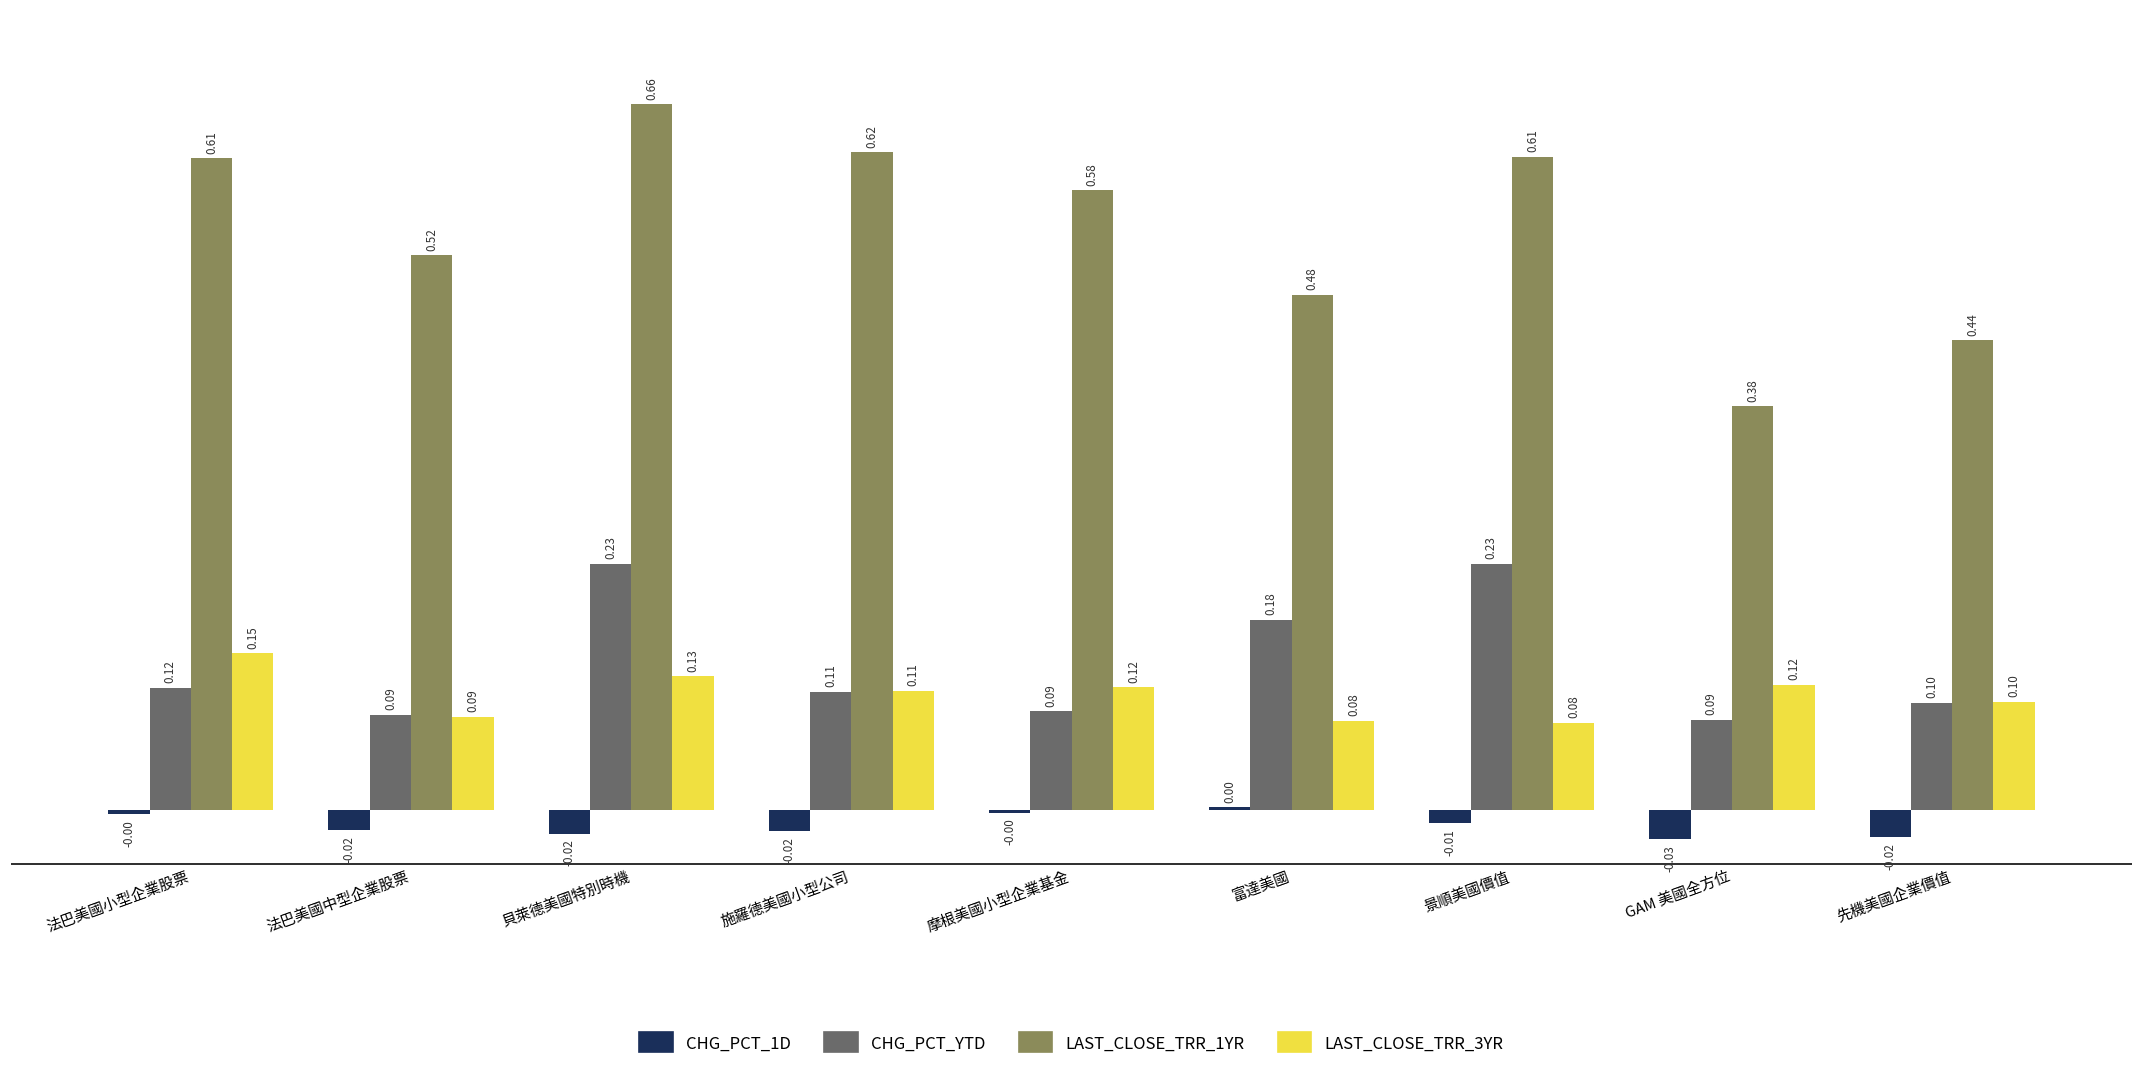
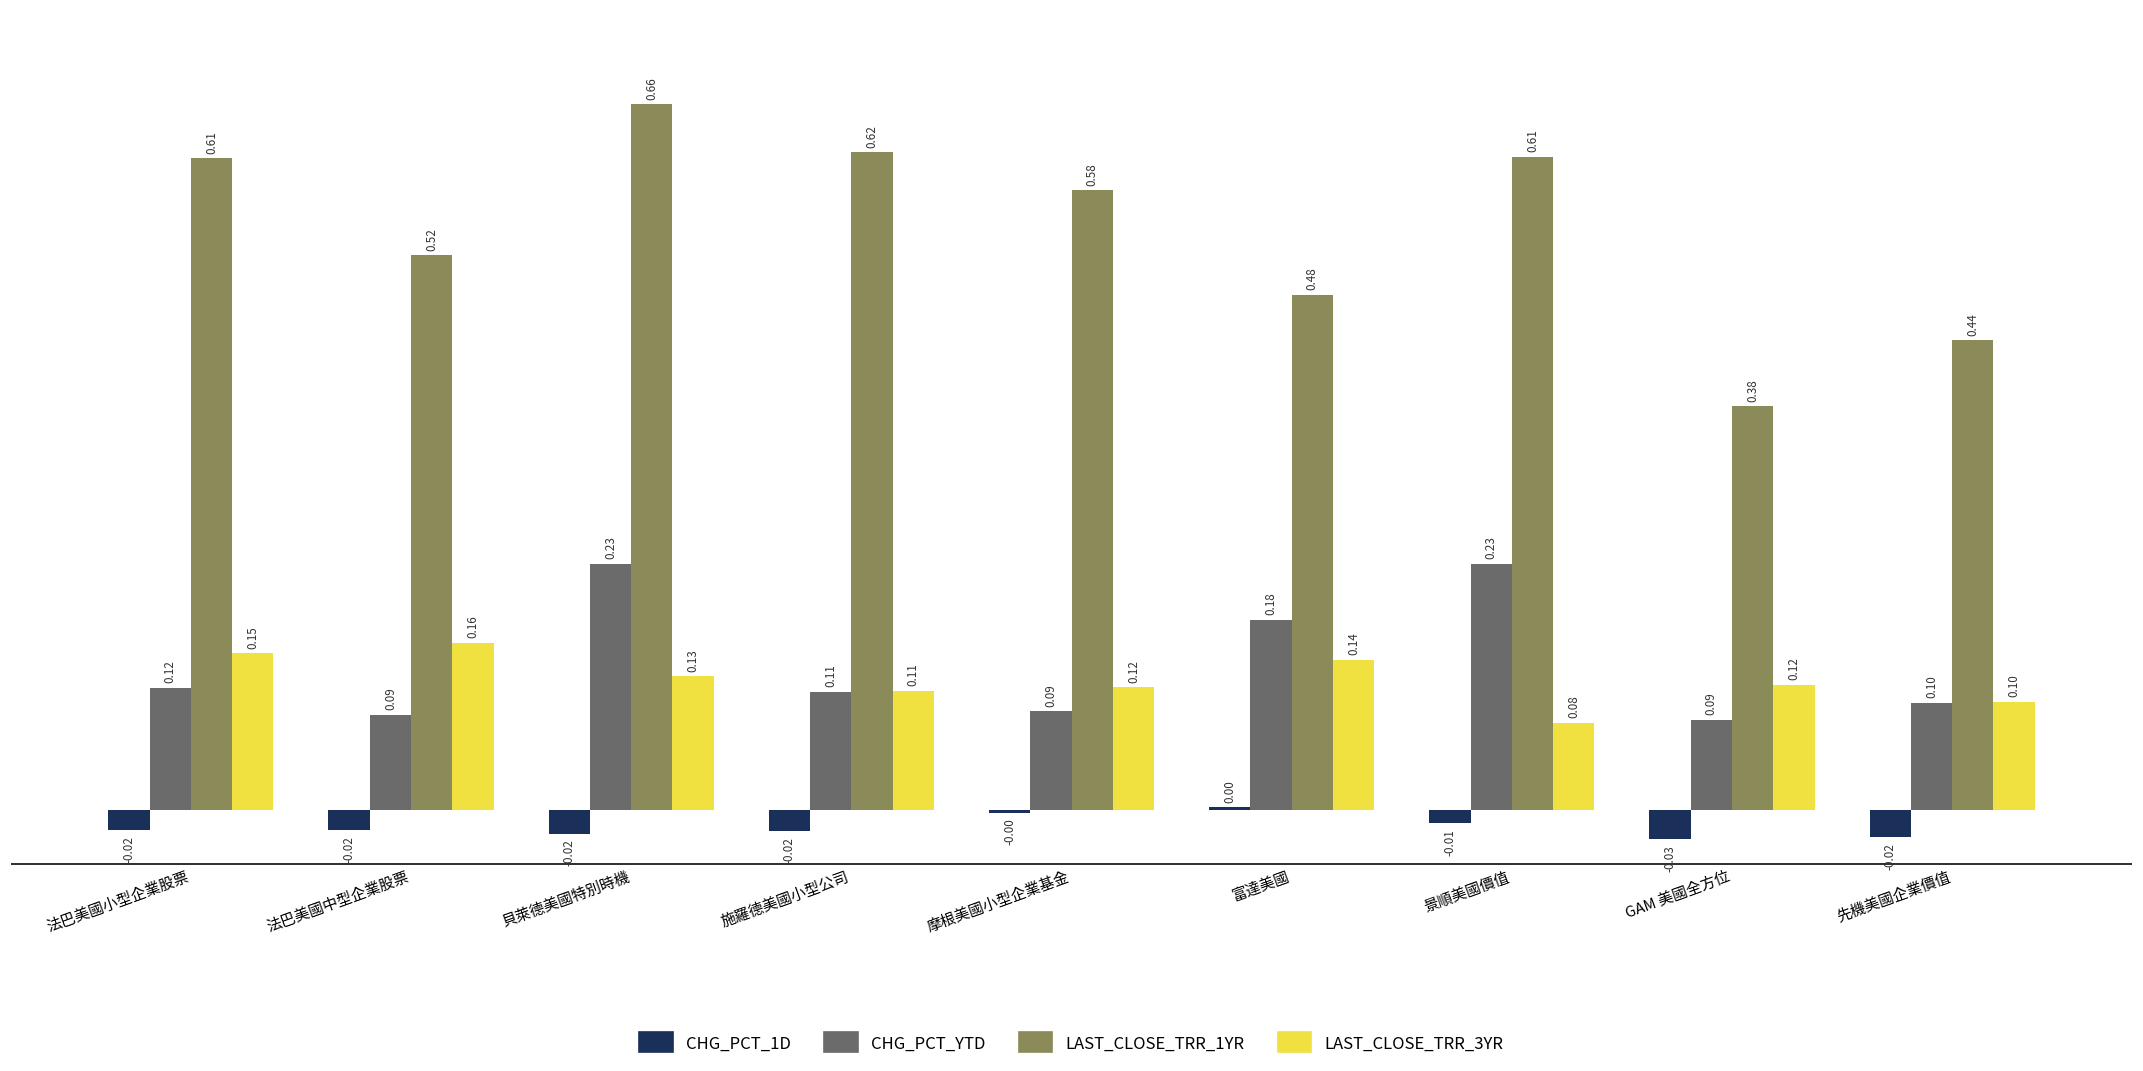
CHG_PCT_1D, 法巴美國小型企業股票: -0.00 -> -0.02
LAST_CLOSE_TRR_3YR, 法巴美國中型企業股票: 0.09 -> 0.16
LAST_CLOSE_TRR_3YR, 富達美國: 0.08 -> 0.14
